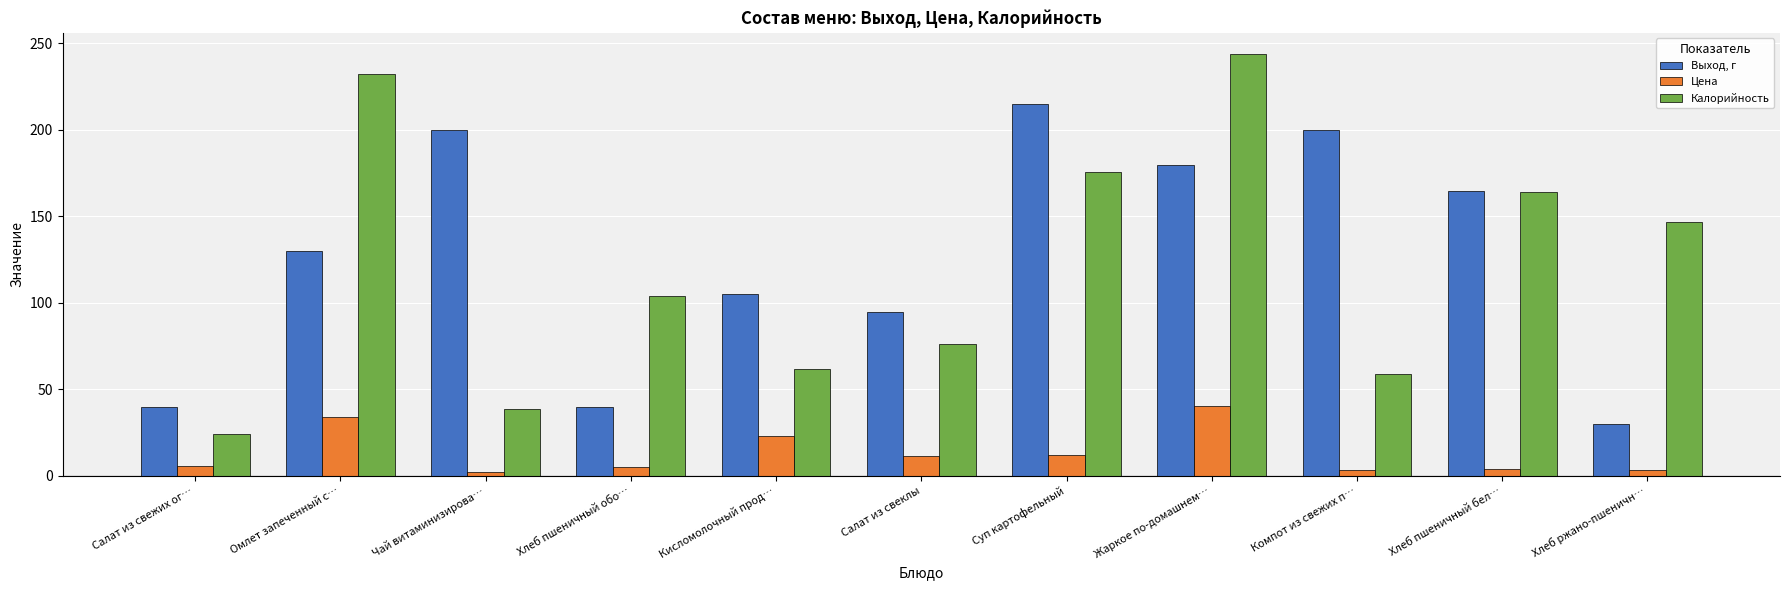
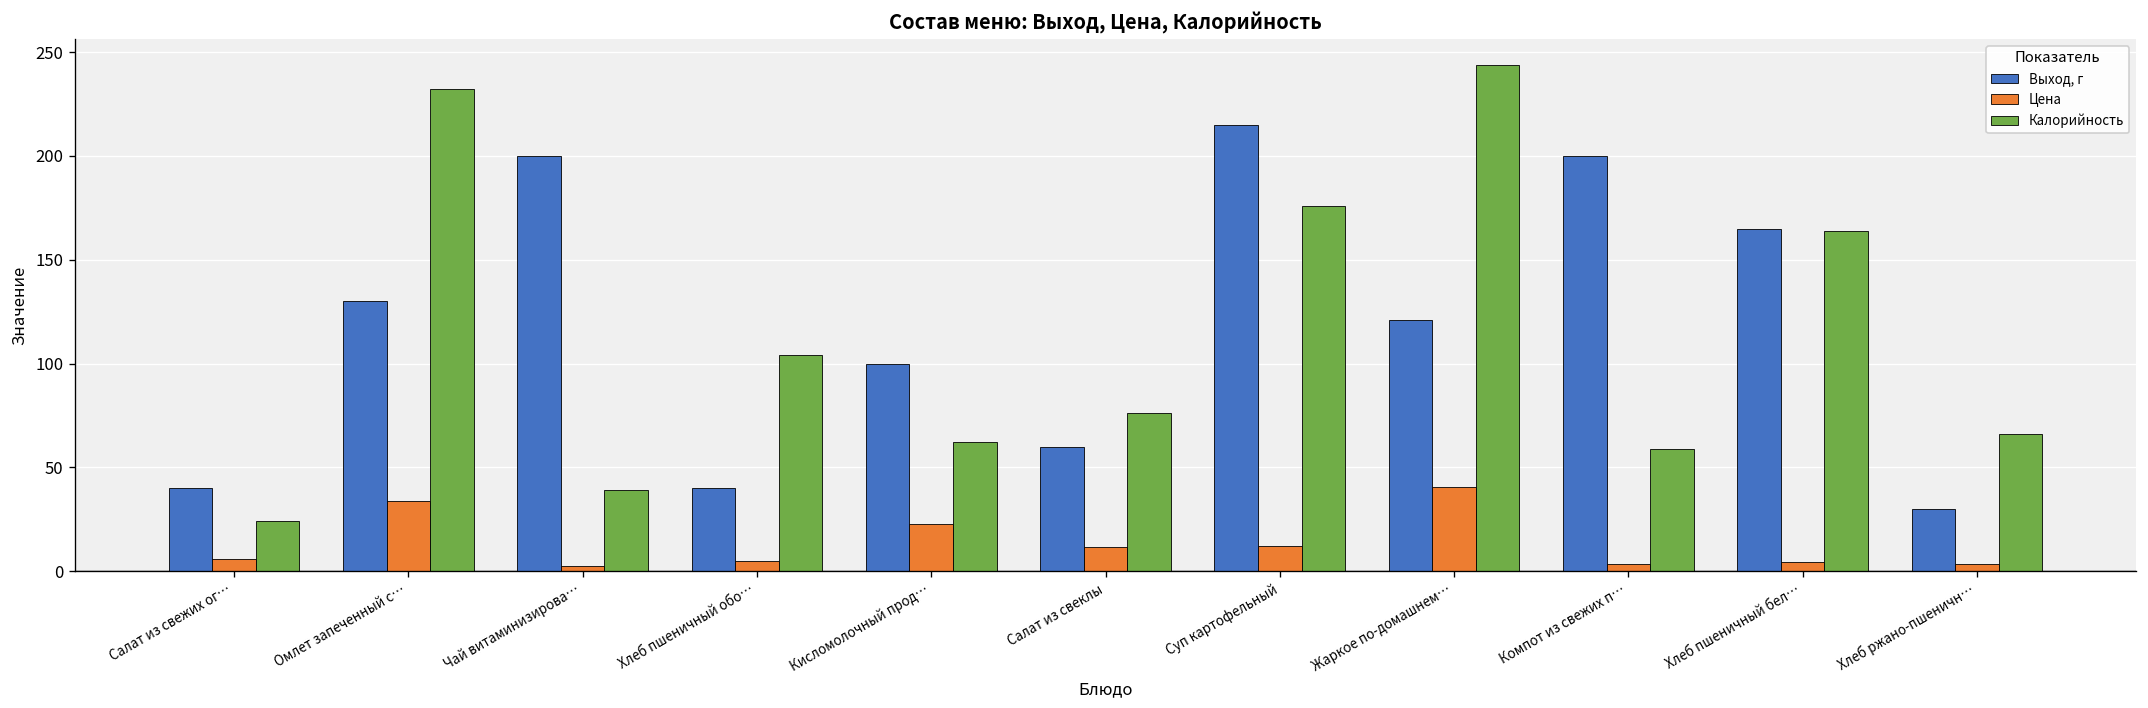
Выход, г, Кисломолочный прод…: 105 -> 100
Выход, г, Салат из свеклы: 95 -> 60
Выход, г, Жаркое по-домашнем…: 180 -> 121
Калорийность, Хлеб ржано-пшеничн…: 147 -> 66
